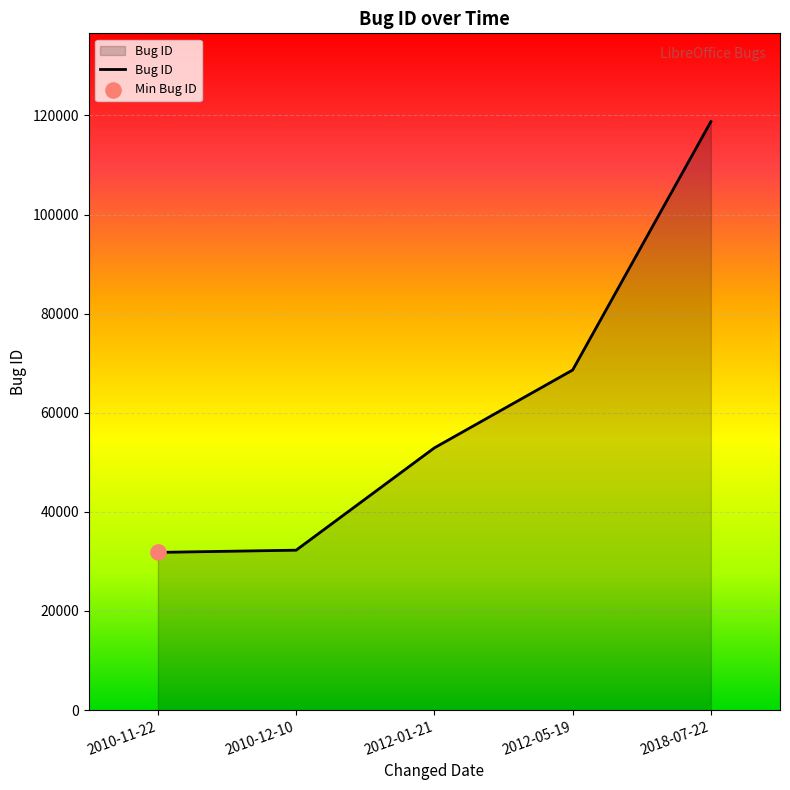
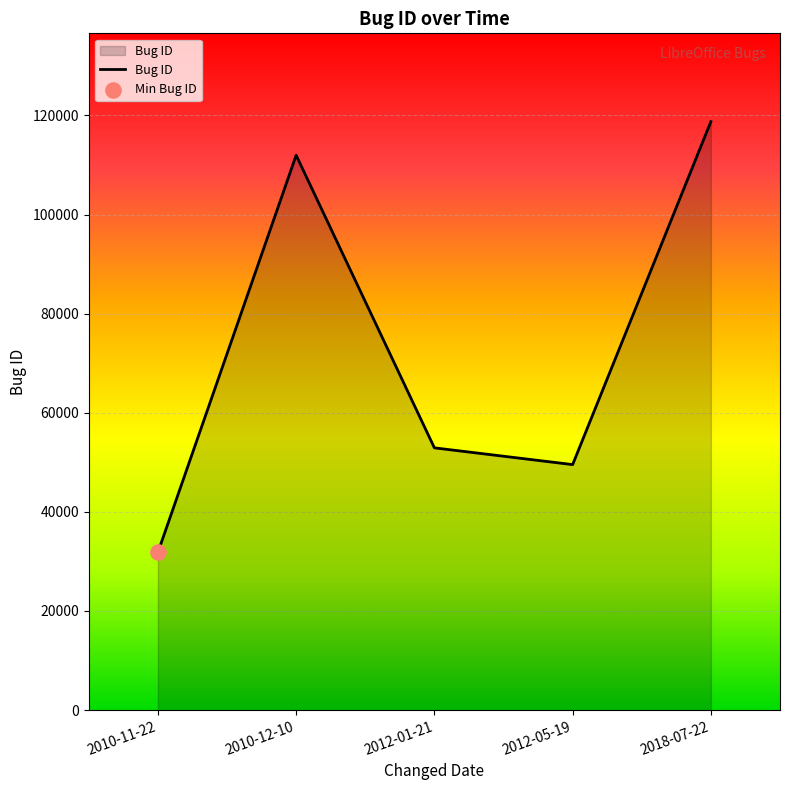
Bug ID, 2010-12-10: 32000 -> 112000
Bug ID, 2012-05-19: 69000 -> 50000
